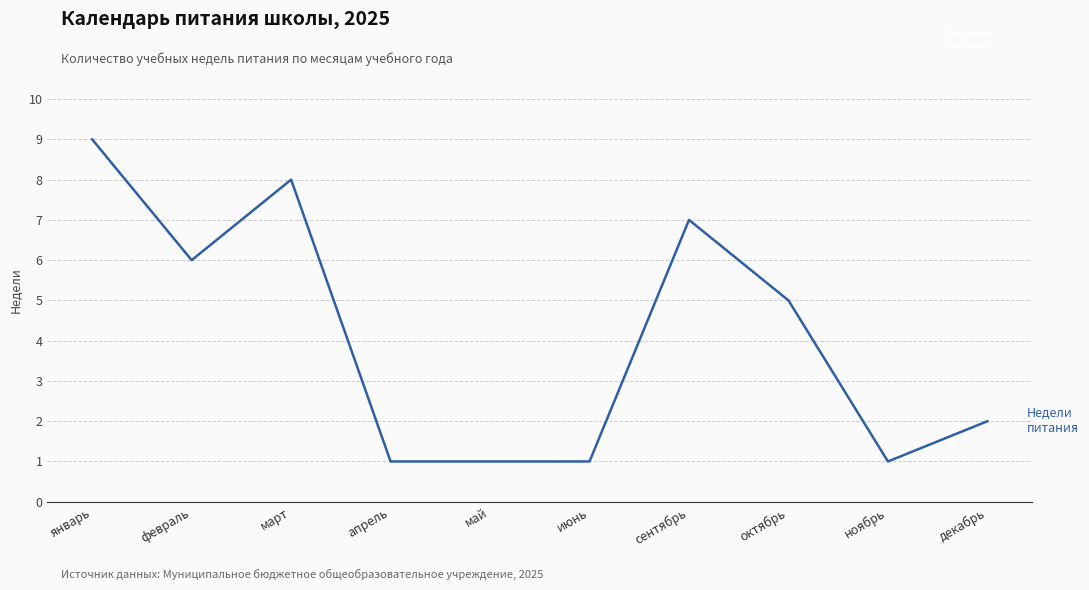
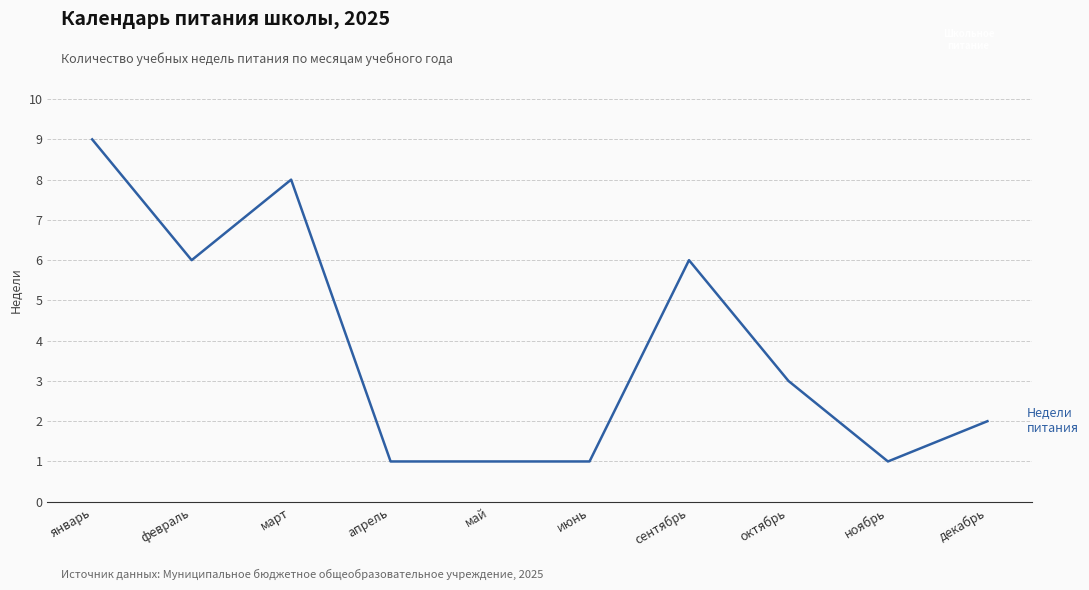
сентябрь: 7 -> 6
октябрь: 5 -> 3
